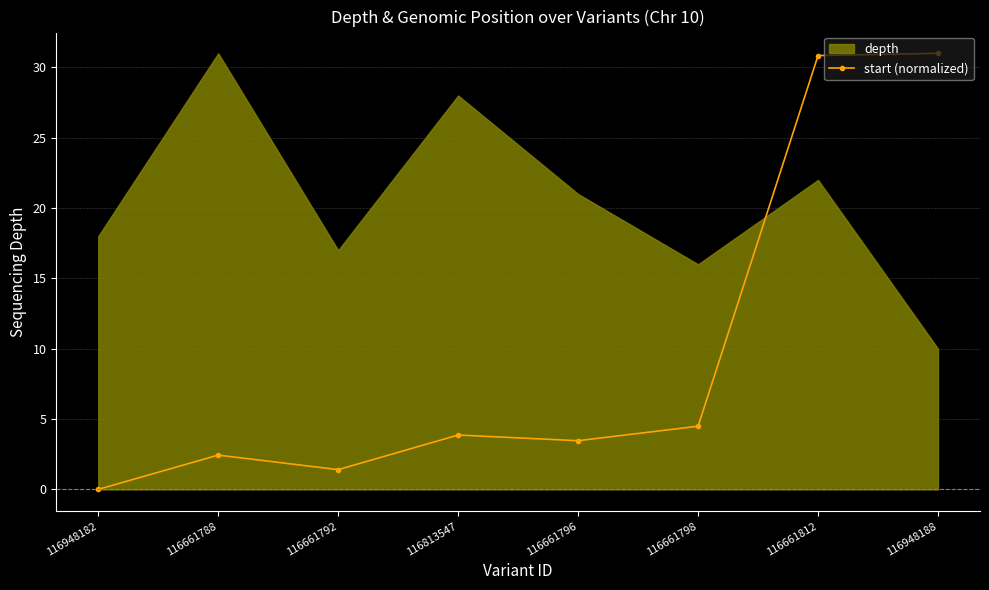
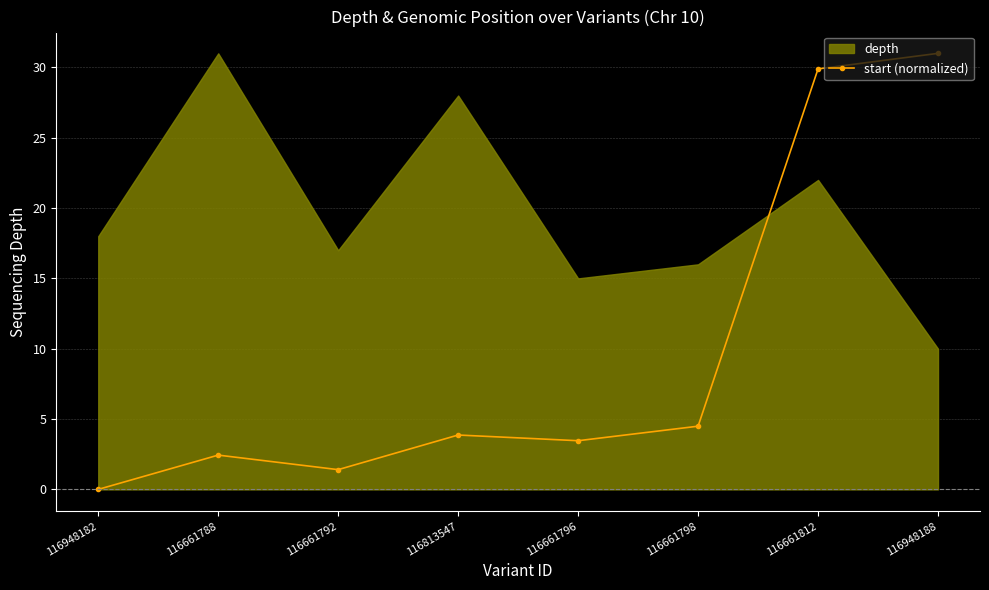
depth, 116661796: 21 -> 15
start (normalized), 116661812: 30.8 -> 29.9
